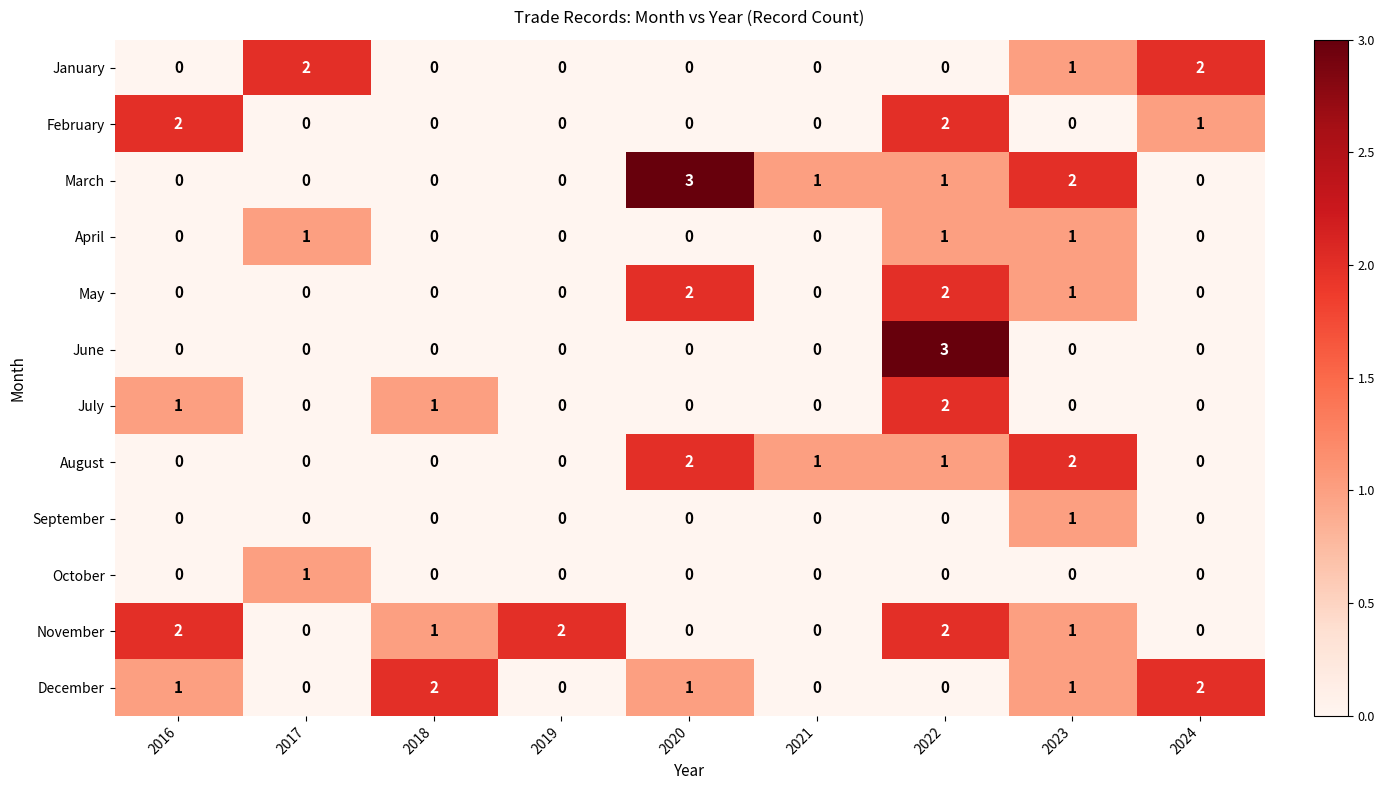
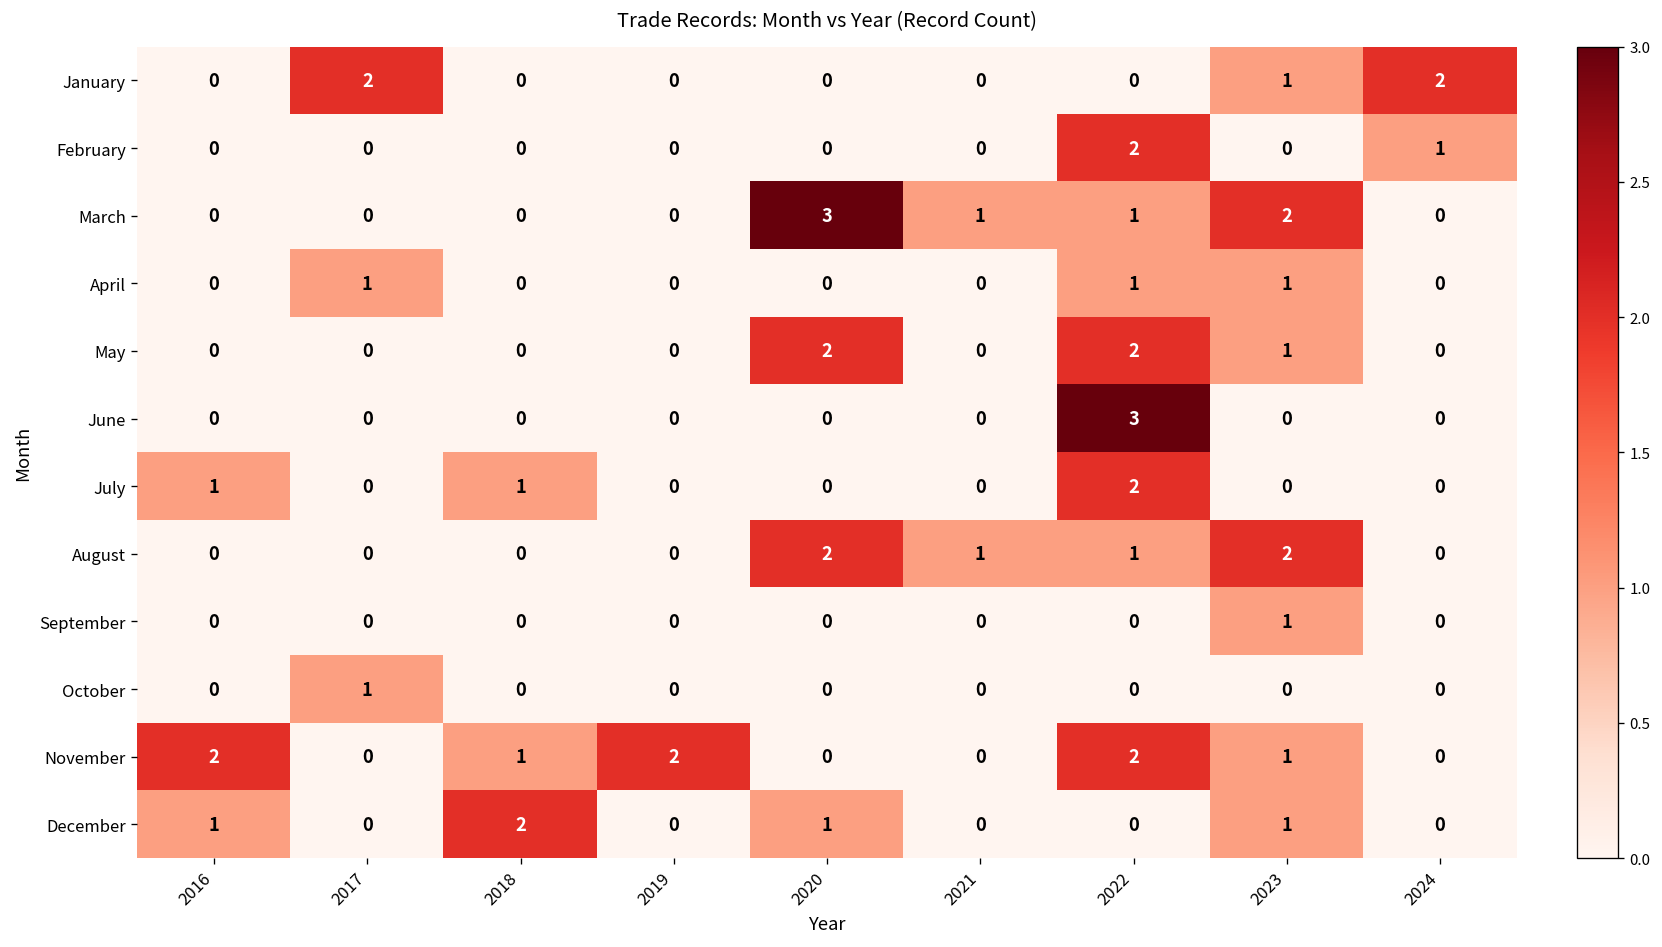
February, 2016: 2 -> 0
December, 2024: 2 -> 0
